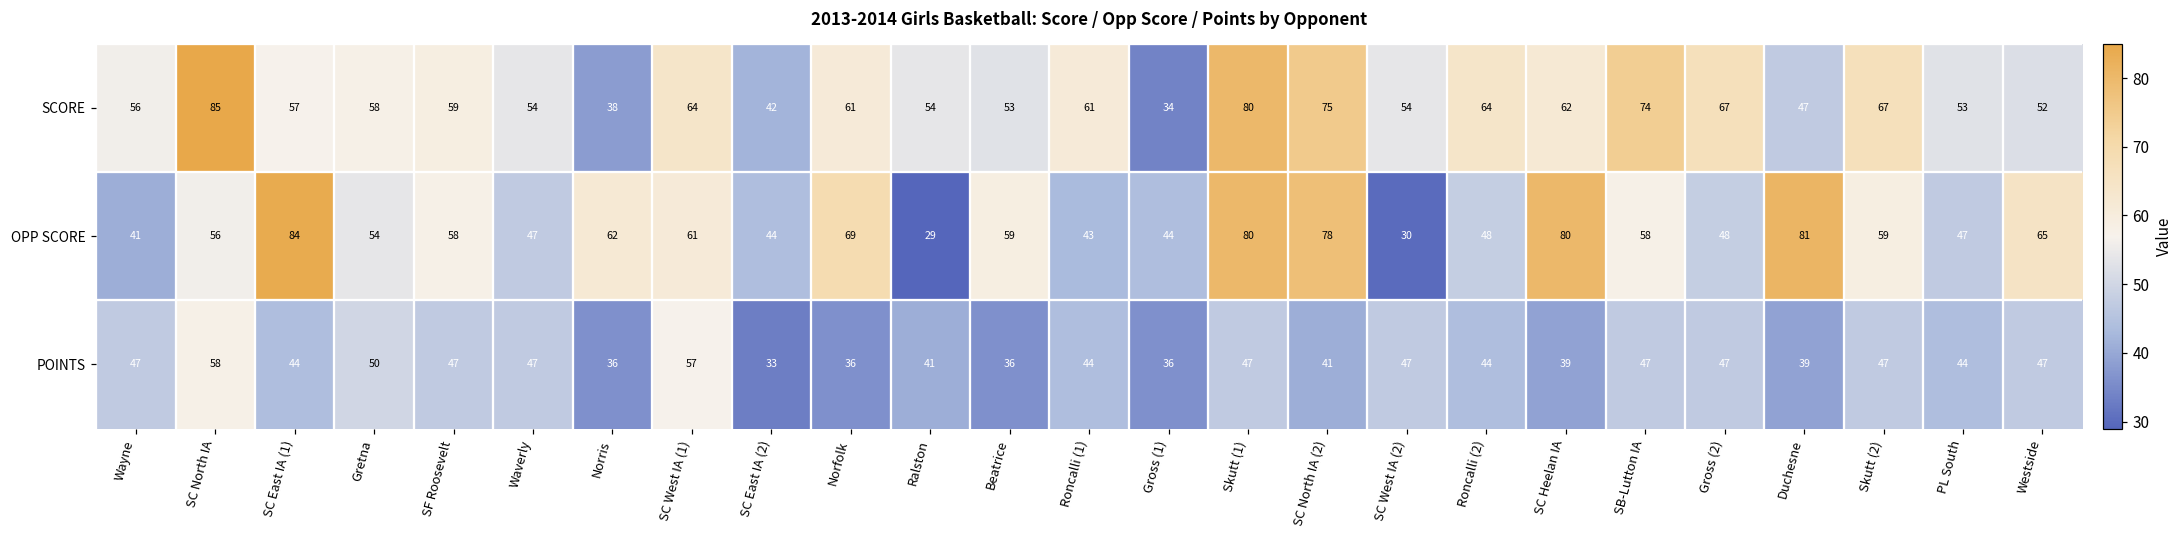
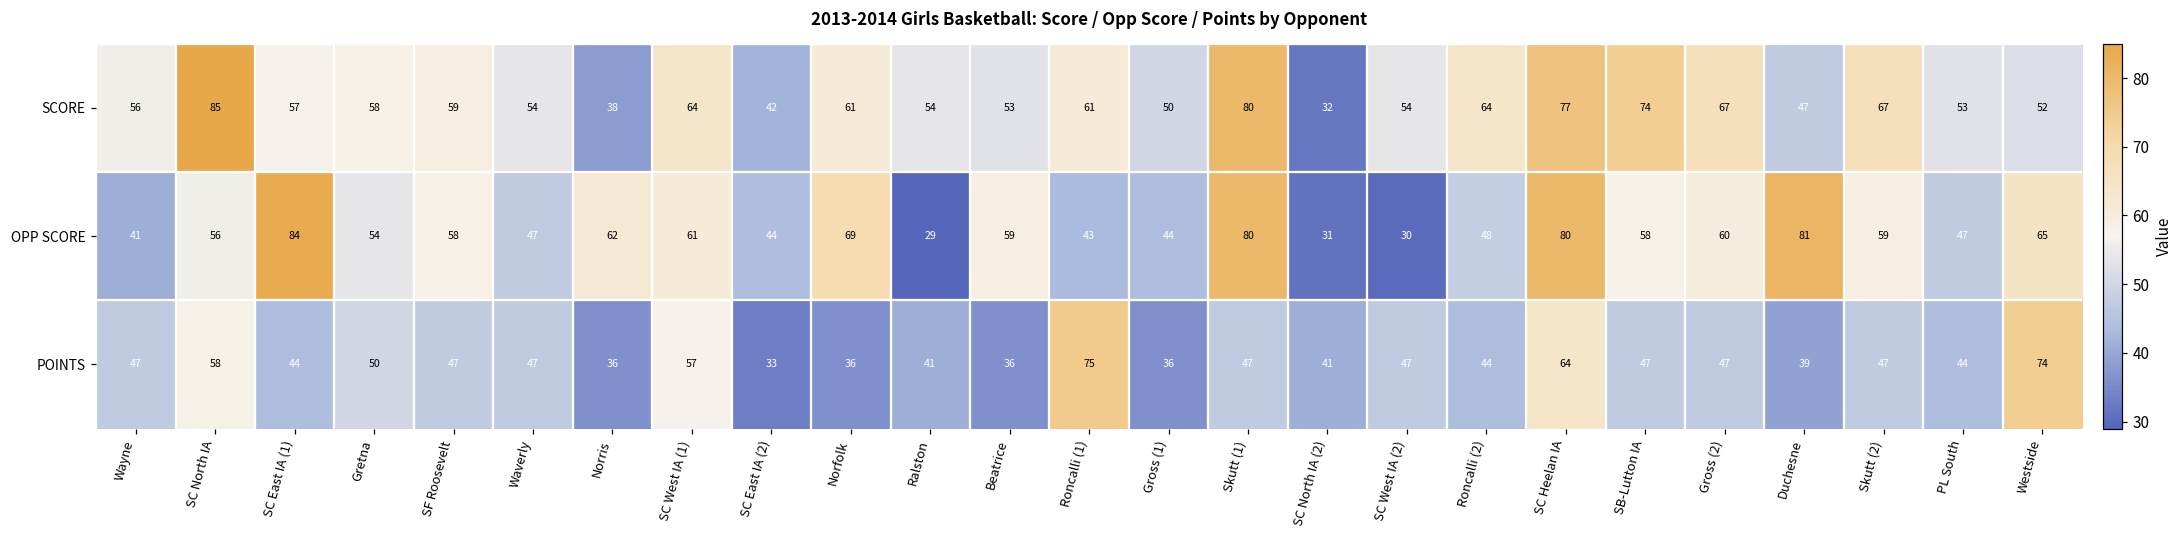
SCORE, Gross (1): 34 -> 50
SCORE, SC North IA (2): 75 -> 32
SCORE, SC Heelan IA: 62 -> 77
OPP SCORE, SC North IA (2): 78 -> 31
OPP SCORE, Gross (2): 48 -> 60
POINTS, Roncalli (1): 44 -> 75
POINTS, SC Heelan IA: 39 -> 64
POINTS, Westside: 47 -> 74
